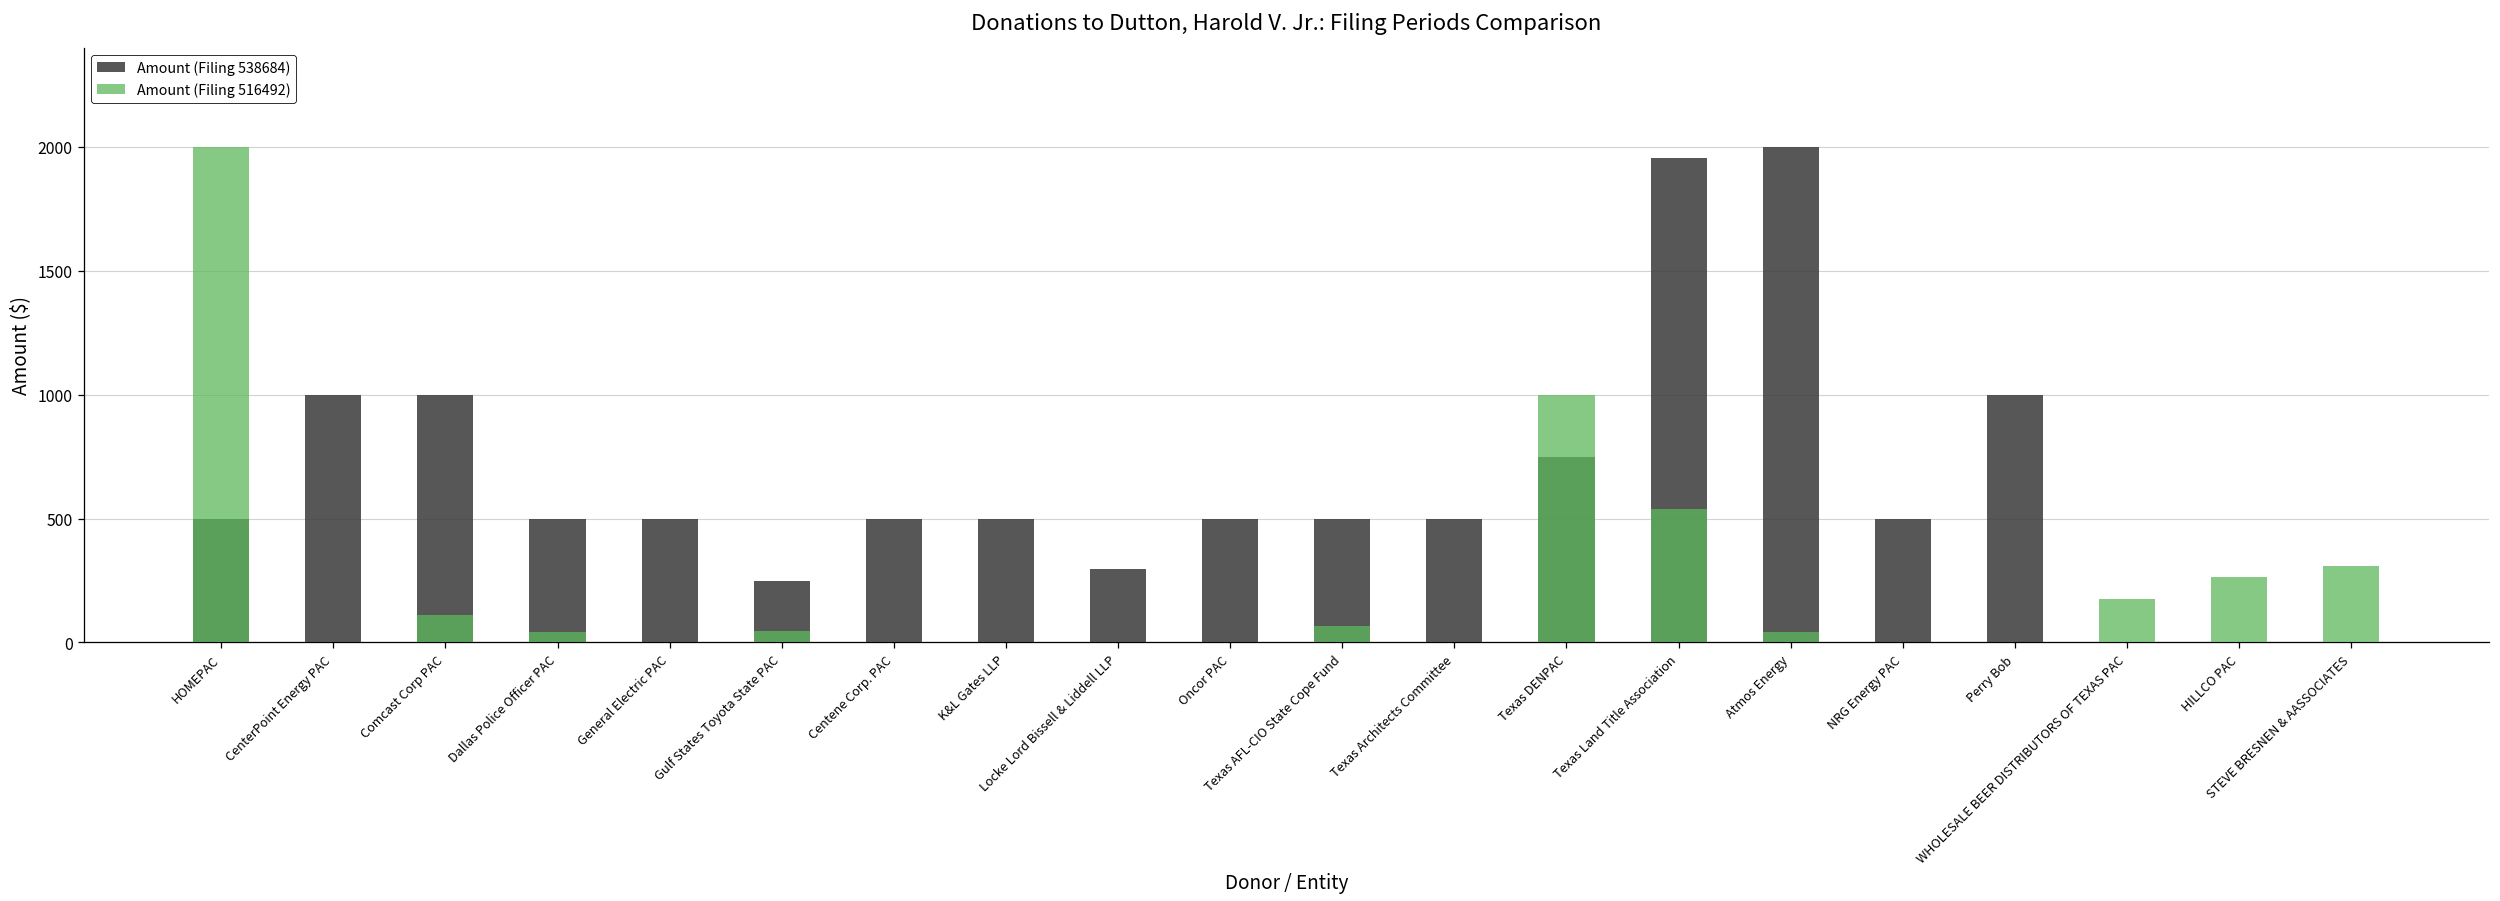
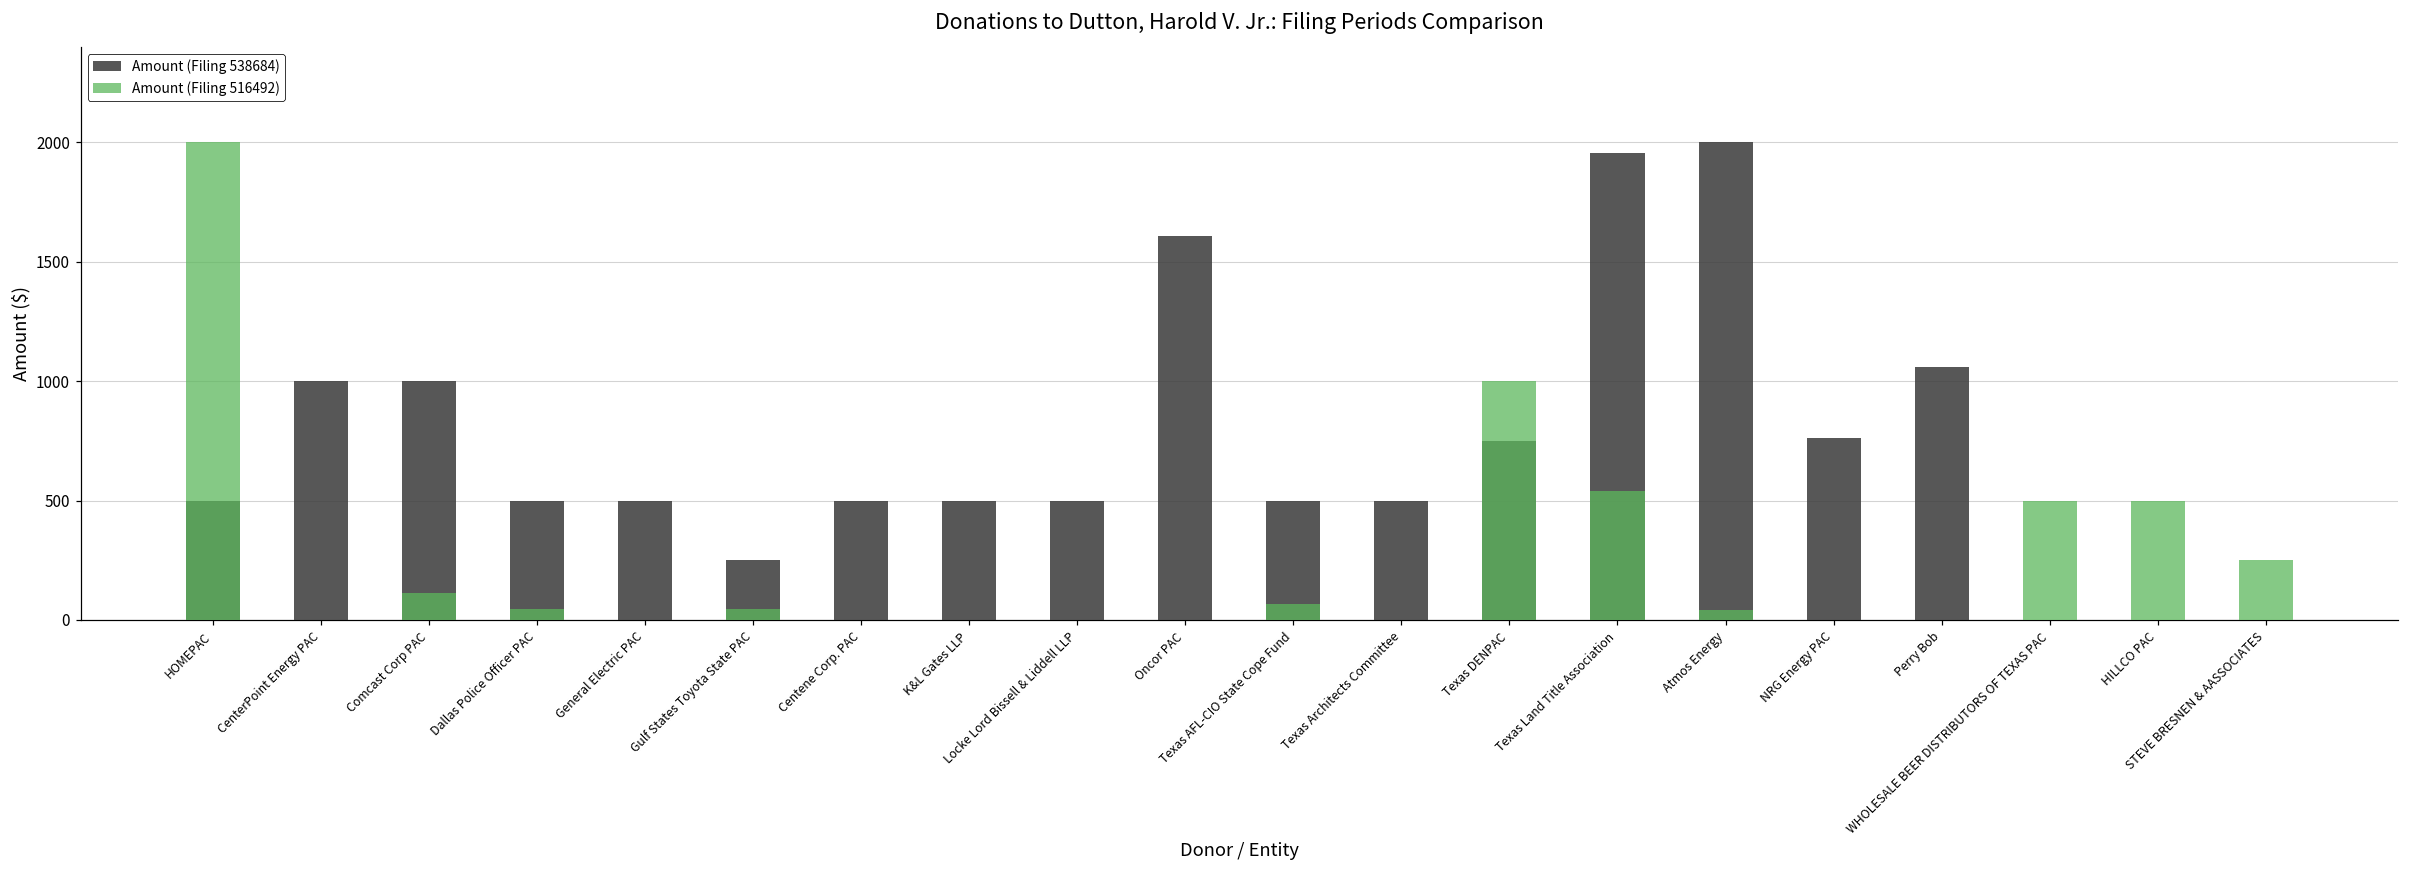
Amount (Filing 538684), Locke Lord Bissell & Liddell LLP: 300 -> 500
Amount (Filing 538684), Oncor PAC: 500 -> 1610
Amount (Filing 538684), NRG Energy PAC: 500 -> 760
Amount (Filing 538684), Perry Bob: 1000 -> 1060
Amount (Filing 516492), WHOLESALE BEER DISTRIBUTORS OF TEXAS PAC: 180 -> 500
Amount (Filing 516492), HILLCO PAC: 260 -> 500
Amount (Filing 516492), STEVE BRESNEN & AASSOCIATES: 310 -> 250
